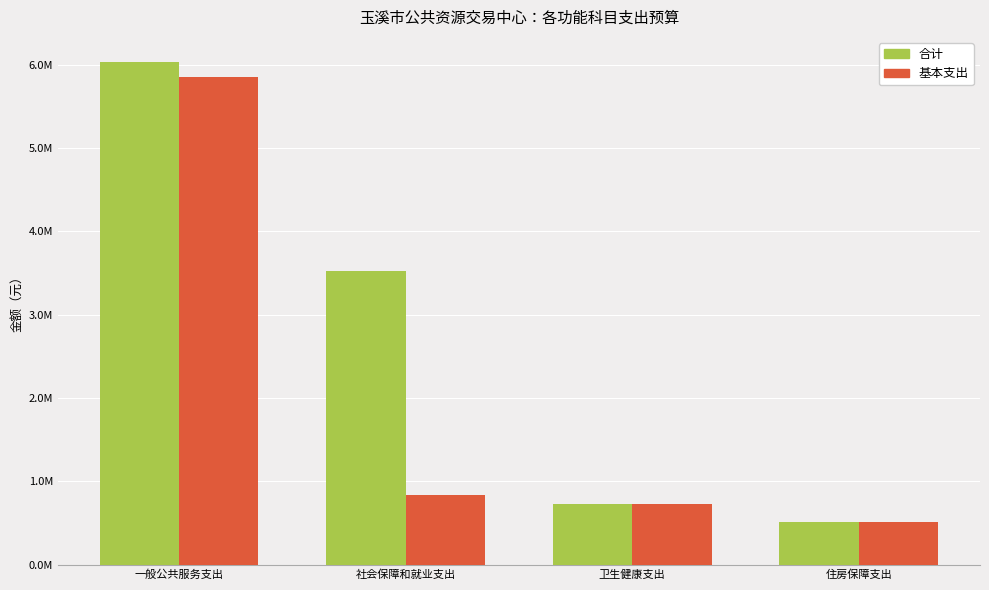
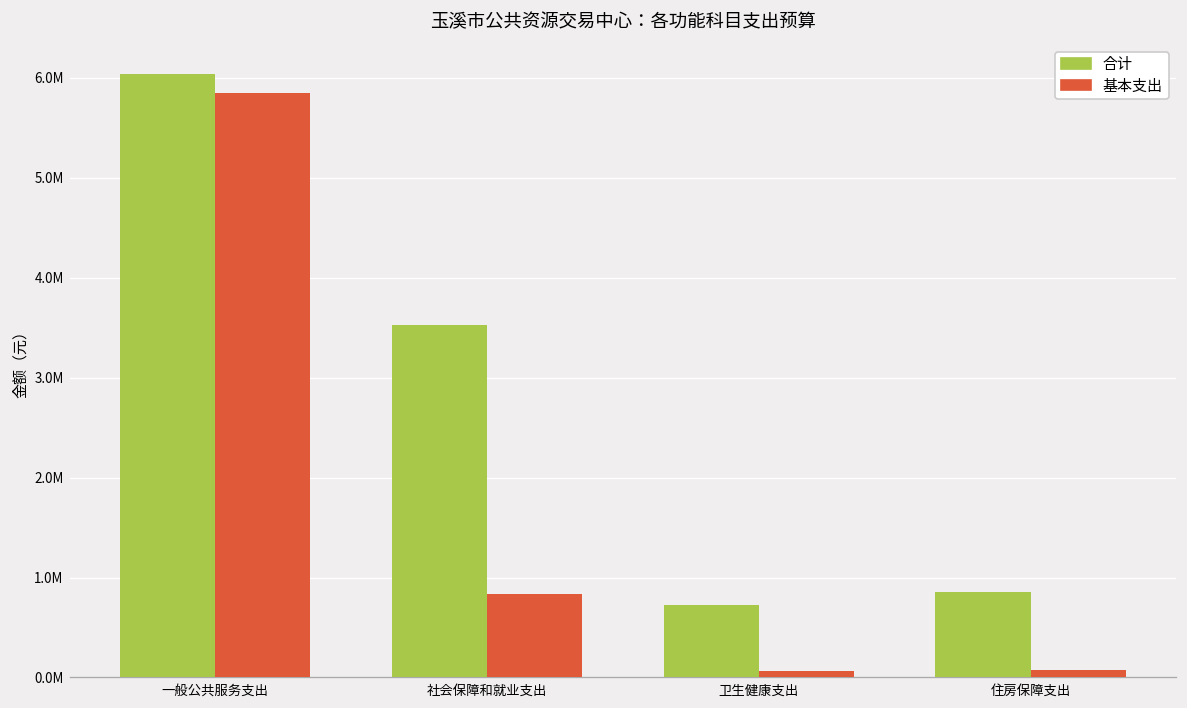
基本支出, 卫生健康支出: 700000 -> 100000
合计, 住房保障支出: 500000 -> 900000
基本支出, 住房保障支出: 500000 -> 100000
